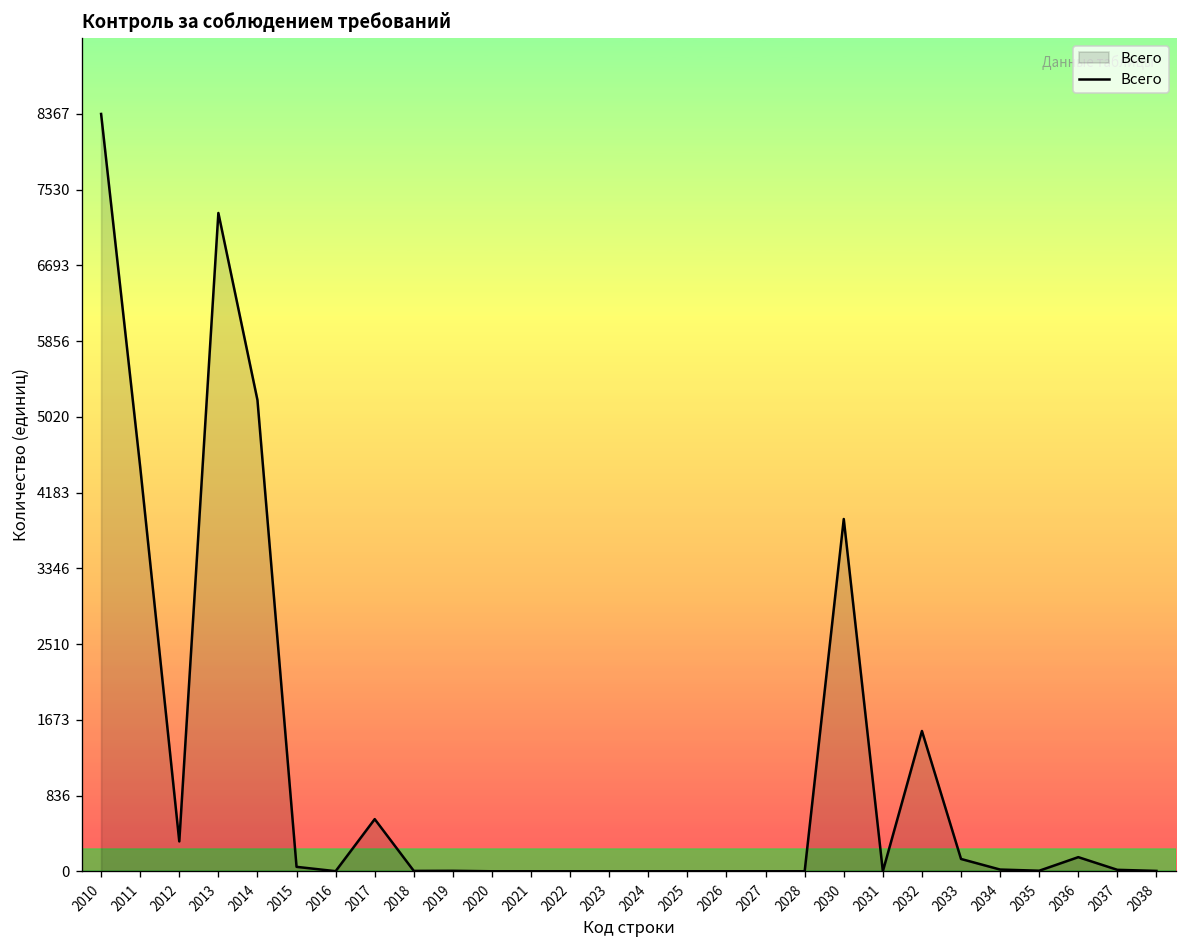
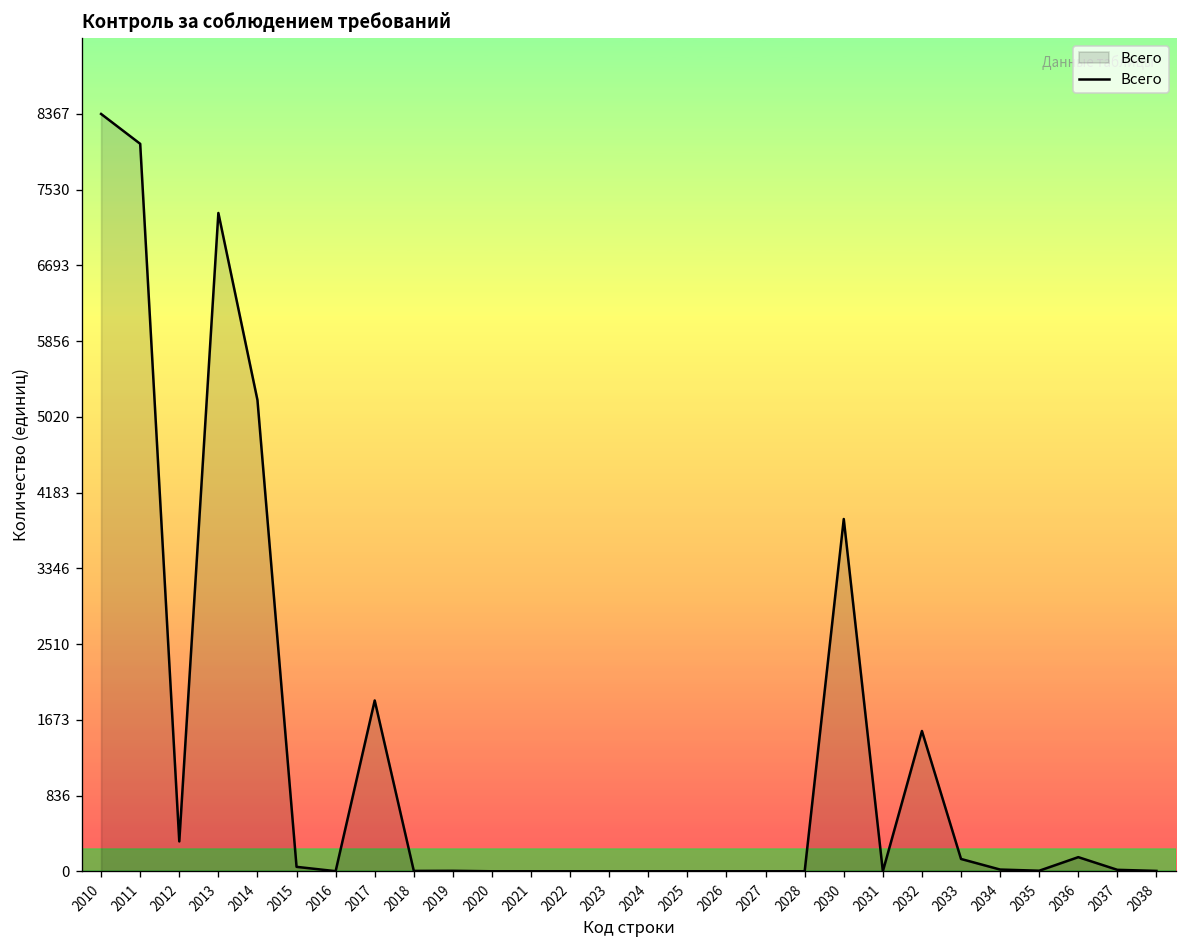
2011: 4500 -> 8000
2017: 600 -> 1900
